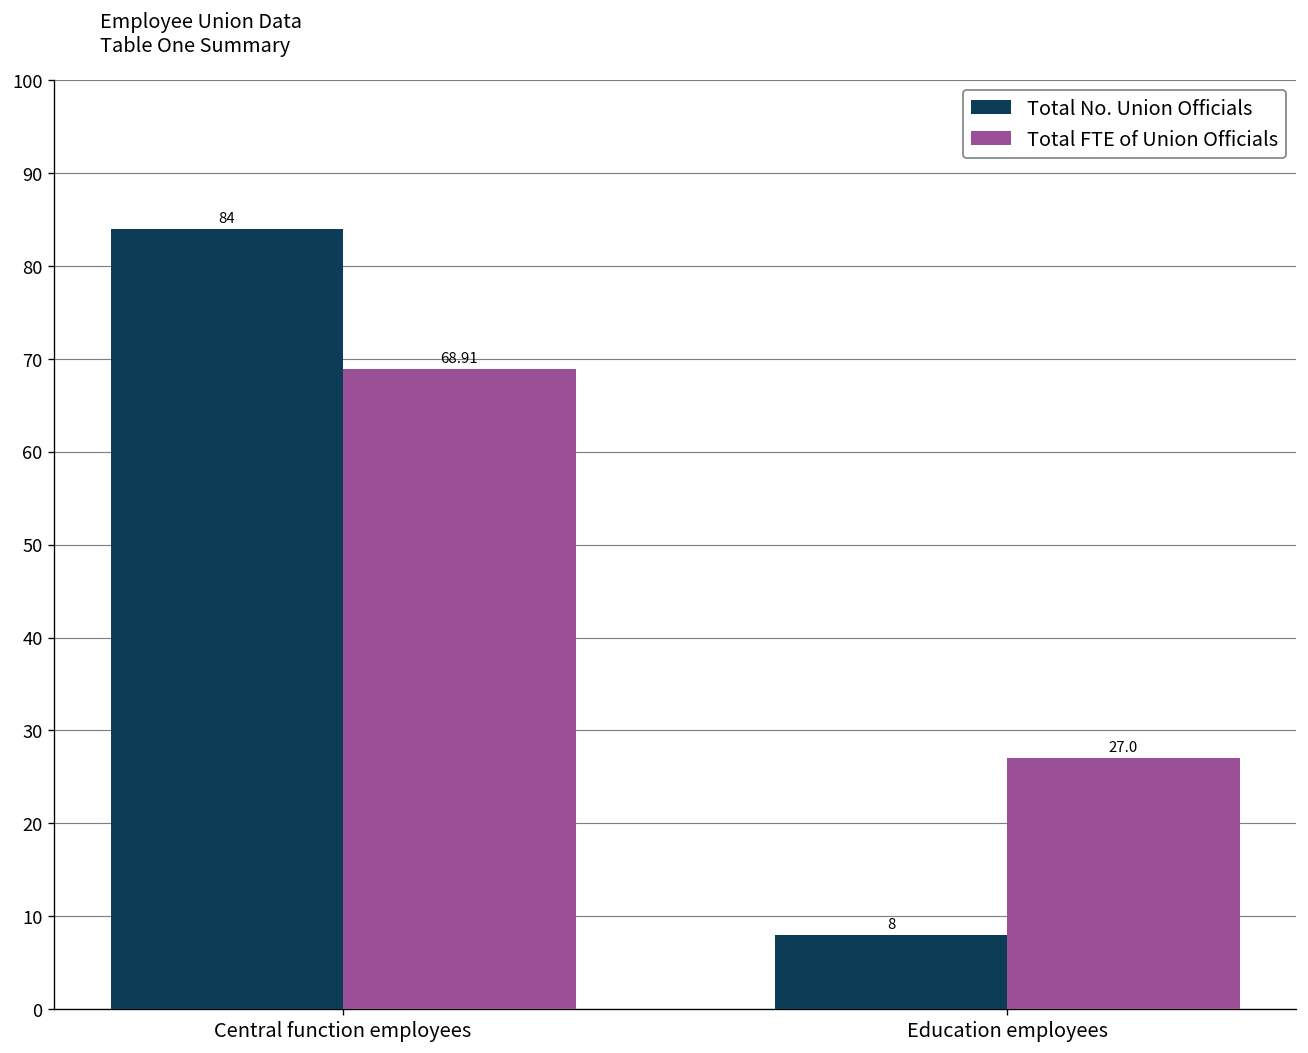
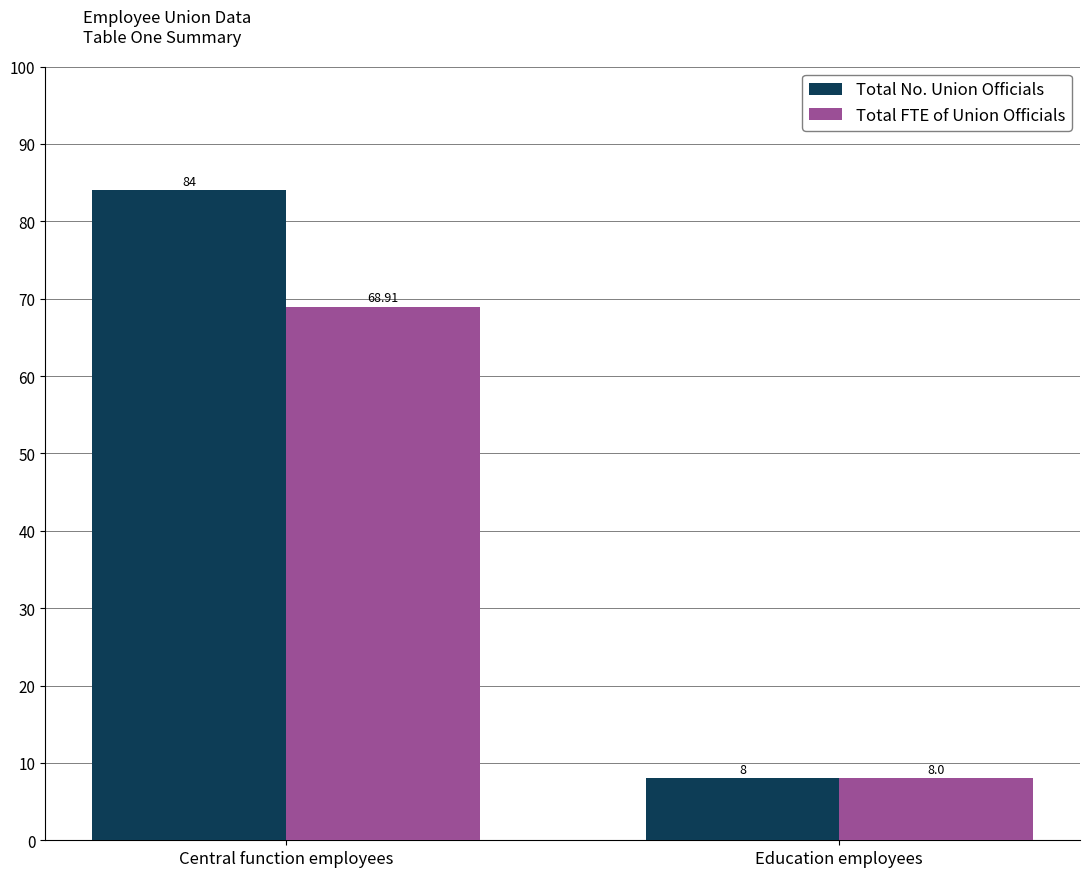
Total FTE of Union Officials, Education employees: 27.0 -> 8.0
